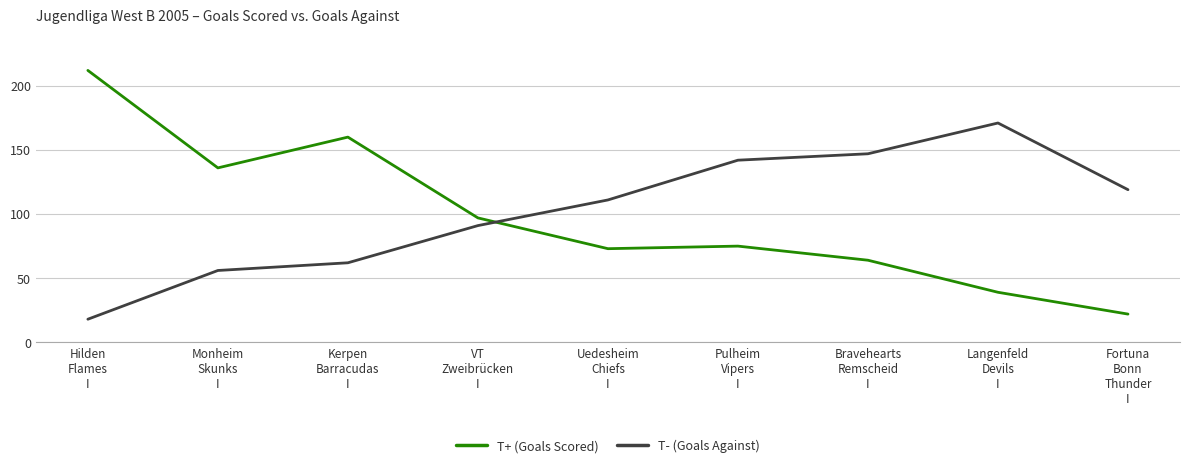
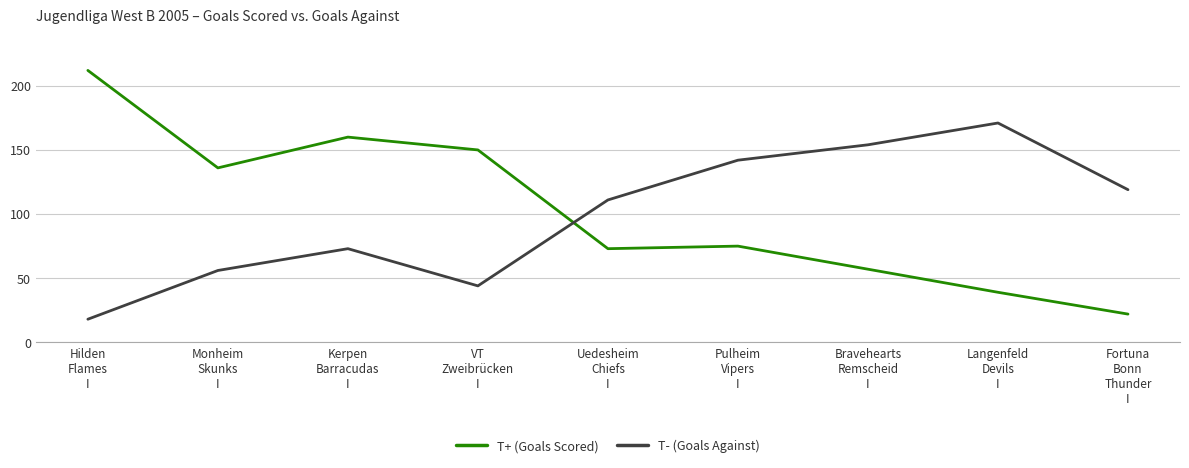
T- (Goals Against), Kerpen Barracudas I: 62 -> 73
T+ (Goals Scored), VT Zweibrücken I: 97 -> 150
T- (Goals Against), VT Zweibrücken I: 91 -> 44
T+ (Goals Scored), Bravehearts Remscheid I: 64 -> 57
T- (Goals Against), Bravehearts Remscheid I: 147 -> 154
